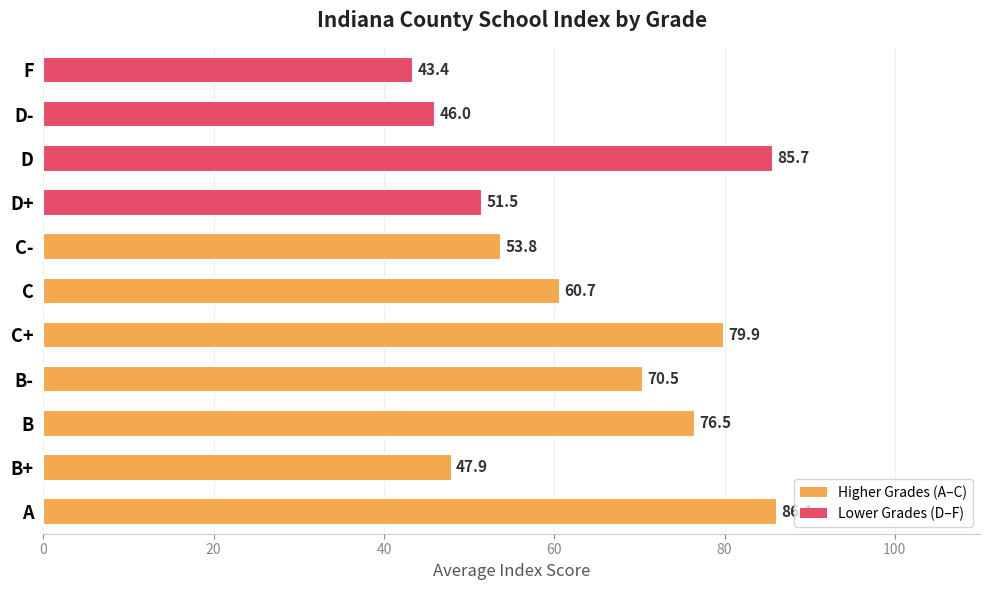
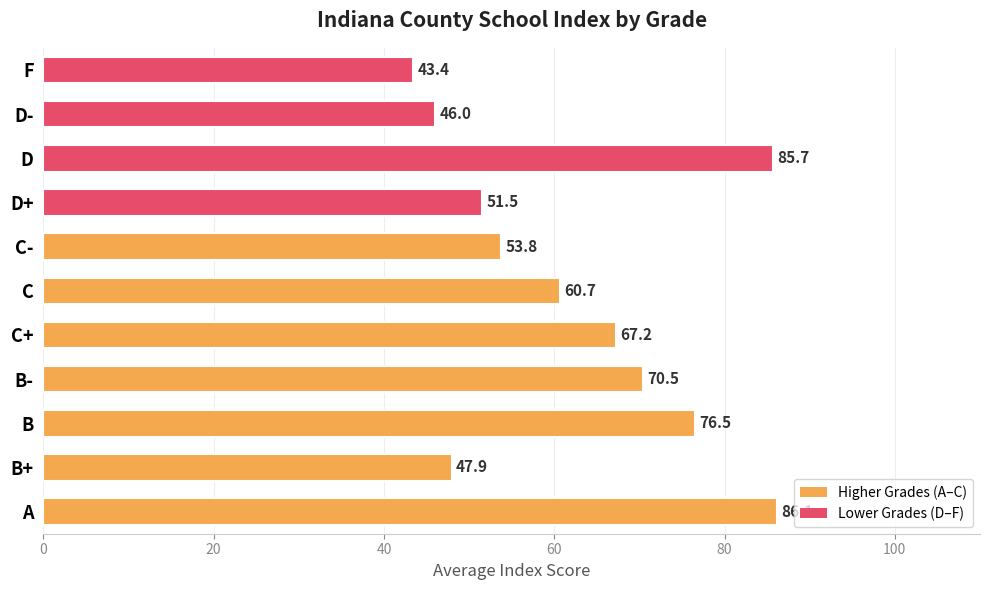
C+: 79.9 -> 67.2
